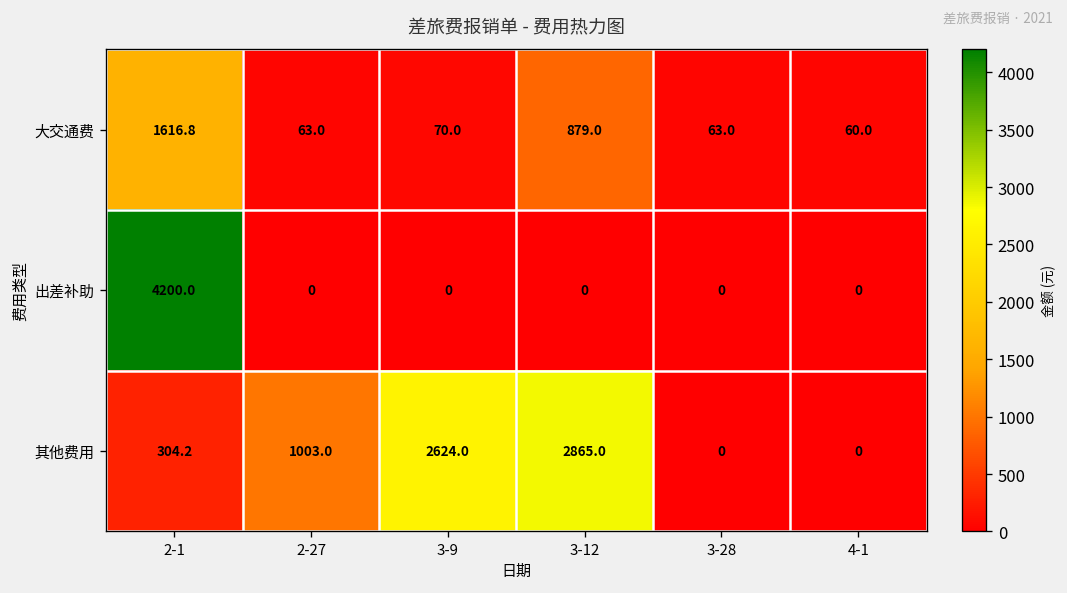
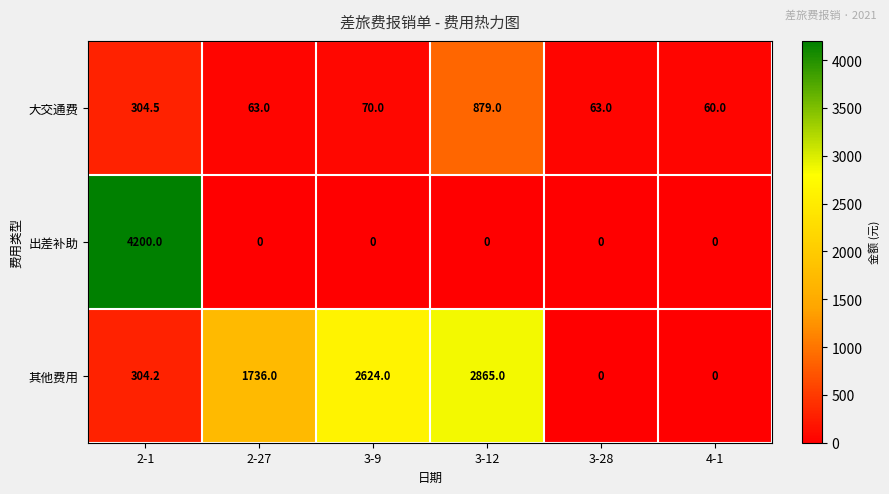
大交通费, 2-1: 1616.8 -> 304.5
其他费用, 2-27: 1003.0 -> 1736.0
